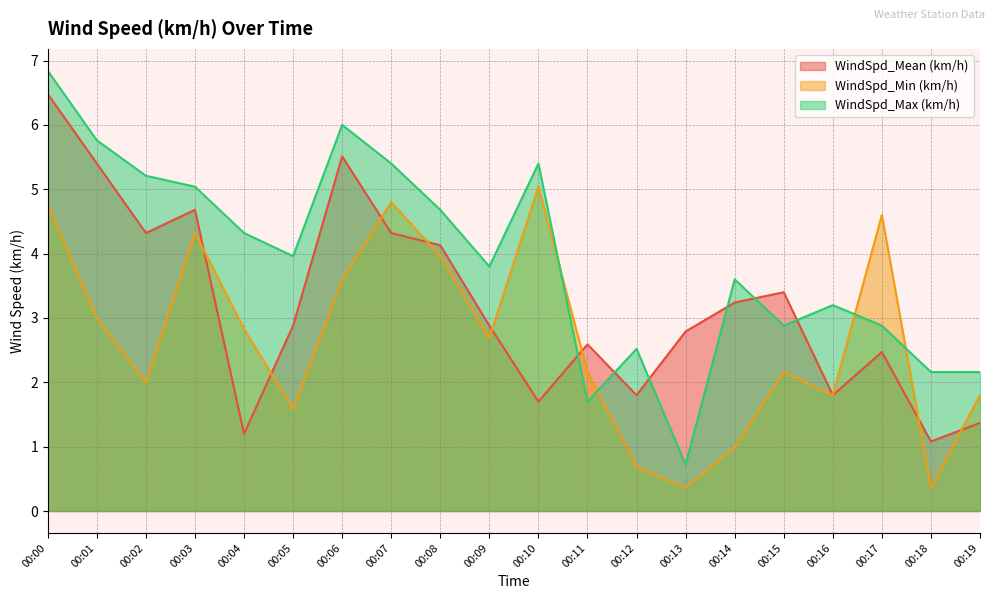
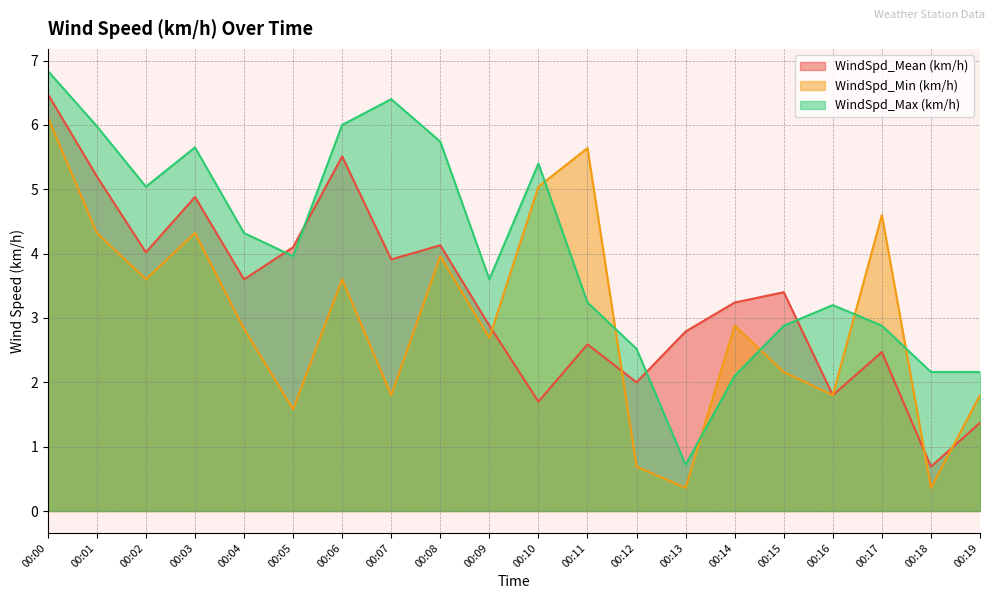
WindSpd_Min (km/h), 00:00: 4.8 -> 6.1
WindSpd_Mean (km/h), 00:01: 5.4 -> 5.2
WindSpd_Min (km/h), 00:01: 3.0 -> 4.3
WindSpd_Max (km/h), 00:01: 5.8 -> 6.0
WindSpd_Mean (km/h), 00:02: 4.3 -> 4.0
WindSpd_Min (km/h), 00:02: 2.0 -> 3.6
WindSpd_Max (km/h), 00:02: 5.2 -> 5.0
WindSpd_Mean (km/h), 00:03: 4.7 -> 4.9
WindSpd_Max (km/h), 00:03: 5.0 -> 5.7
WindSpd_Mean (km/h), 00:04: 1.2 -> 3.6
WindSpd_Mean (km/h), 00:05: 2.9 -> 4.1
WindSpd_Mean (km/h), 00:07: 4.3 -> 3.9
WindSpd_Min (km/h), 00:07: 4.8 -> 1.8
WindSpd_Max (km/h), 00:07: 5.4 -> 6.4
WindSpd_Max (km/h), 00:08: 4.7 -> 5.7
WindSpd_Max (km/h), 00:09: 3.8 -> 3.6
WindSpd_Min (km/h), 00:11: 2.2 -> 5.6
WindSpd_Max (km/h), 00:11: 1.7 -> 3.2
WindSpd_Mean (km/h), 00:12: 1.8 -> 2.0
WindSpd_Min (km/h), 00:14: 1.0 -> 2.9
WindSpd_Max (km/h), 00:14: 3.6 -> 2.1
WindSpd_Mean (km/h), 00:18: 1.1 -> 0.7
